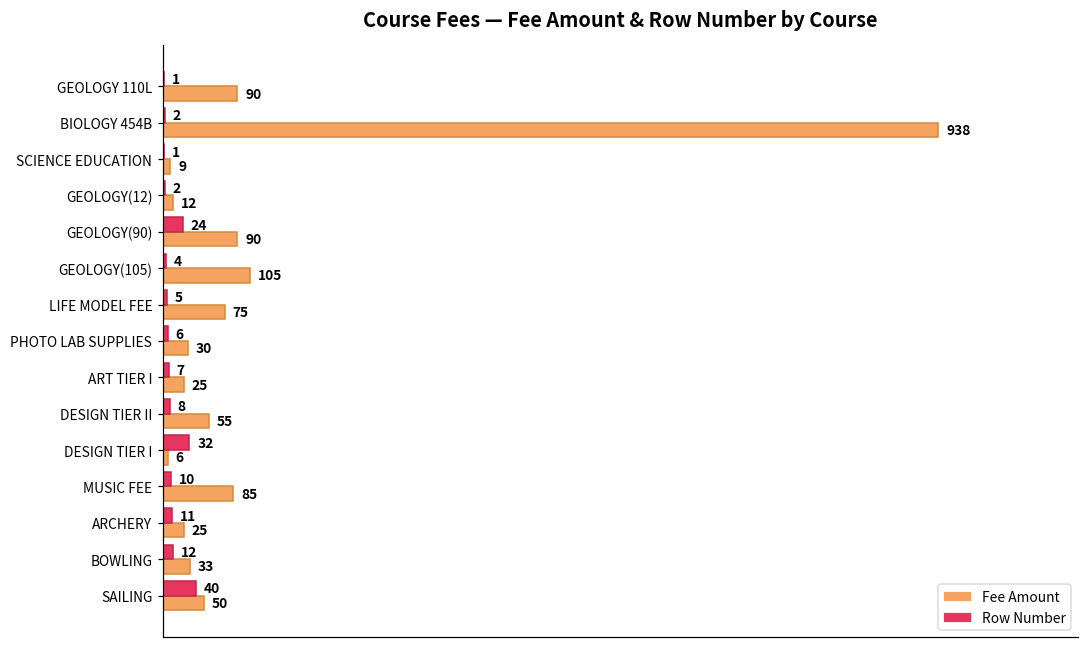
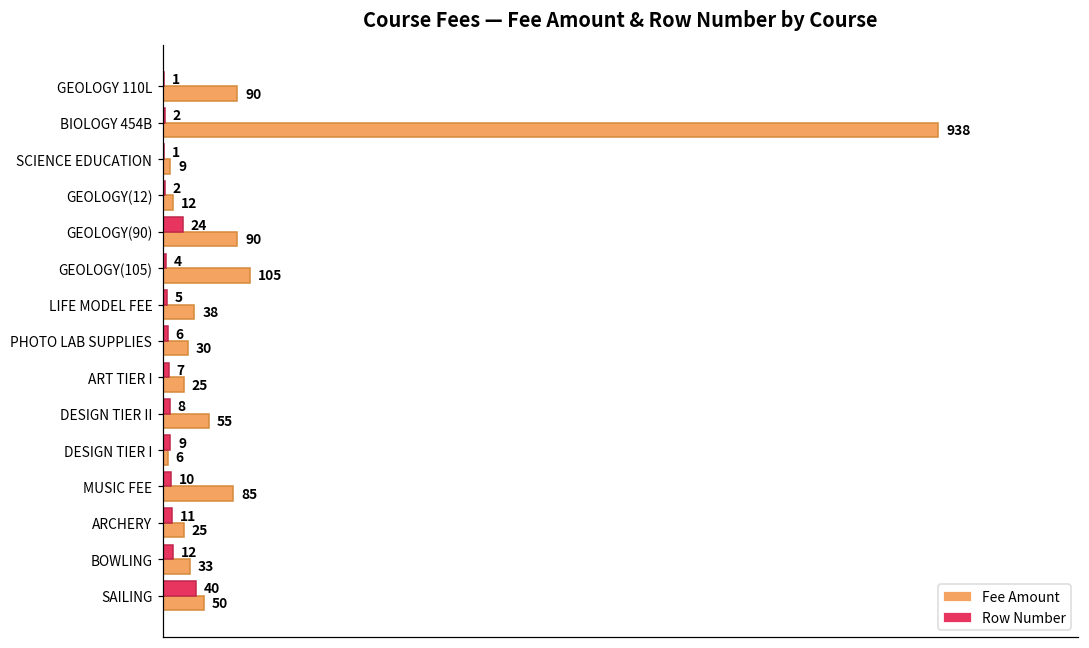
Fee Amount, LIFE MODEL FEE: 75 -> 38
Row Number, DESIGN TIER I: 32 -> 9
